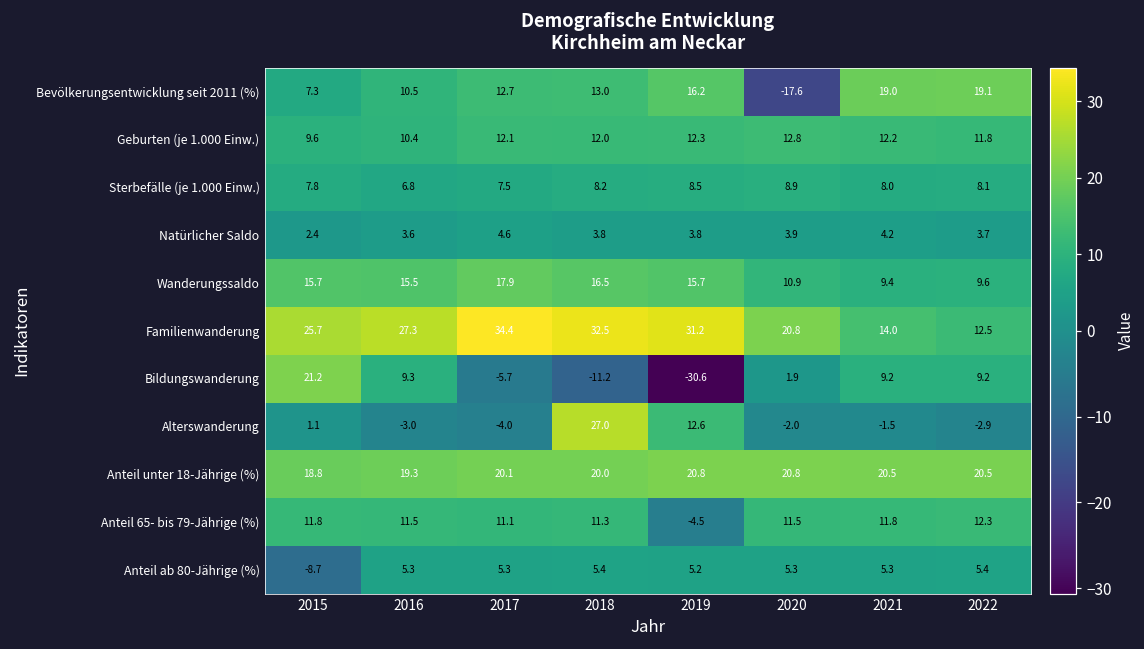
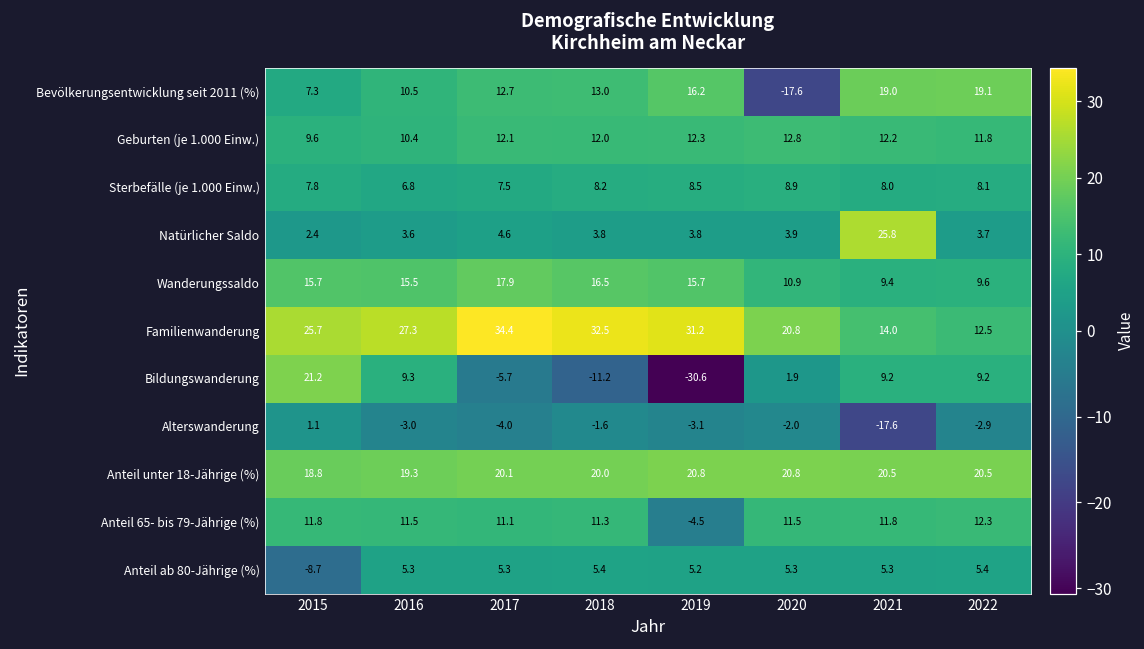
Natürlicher Saldo, 2021: 4.2 -> 25.8
Alterswanderung, 2018: 27.0 -> -1.6
Alterswanderung, 2019: 12.6 -> -3.1
Alterswanderung, 2021: -1.5 -> -17.6
